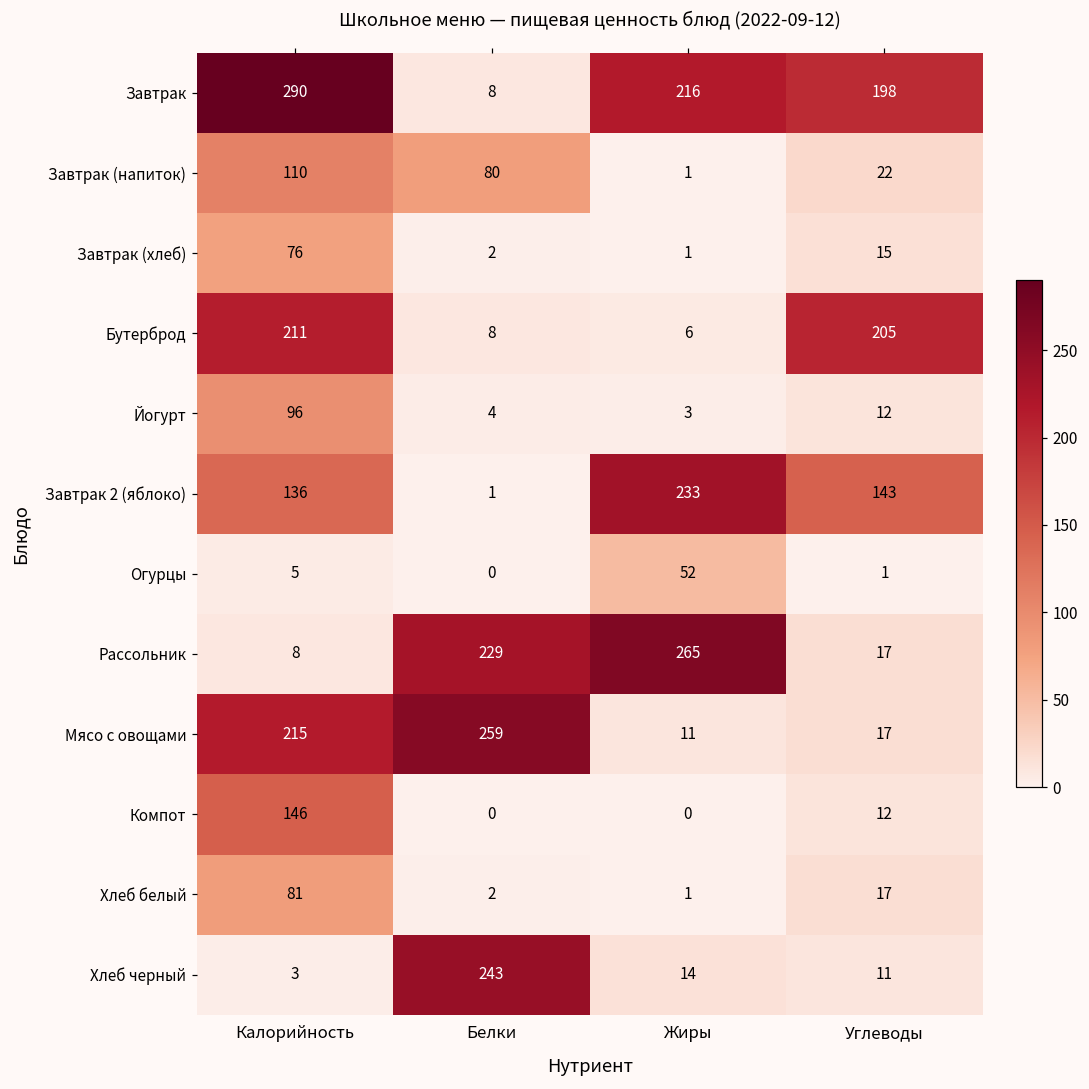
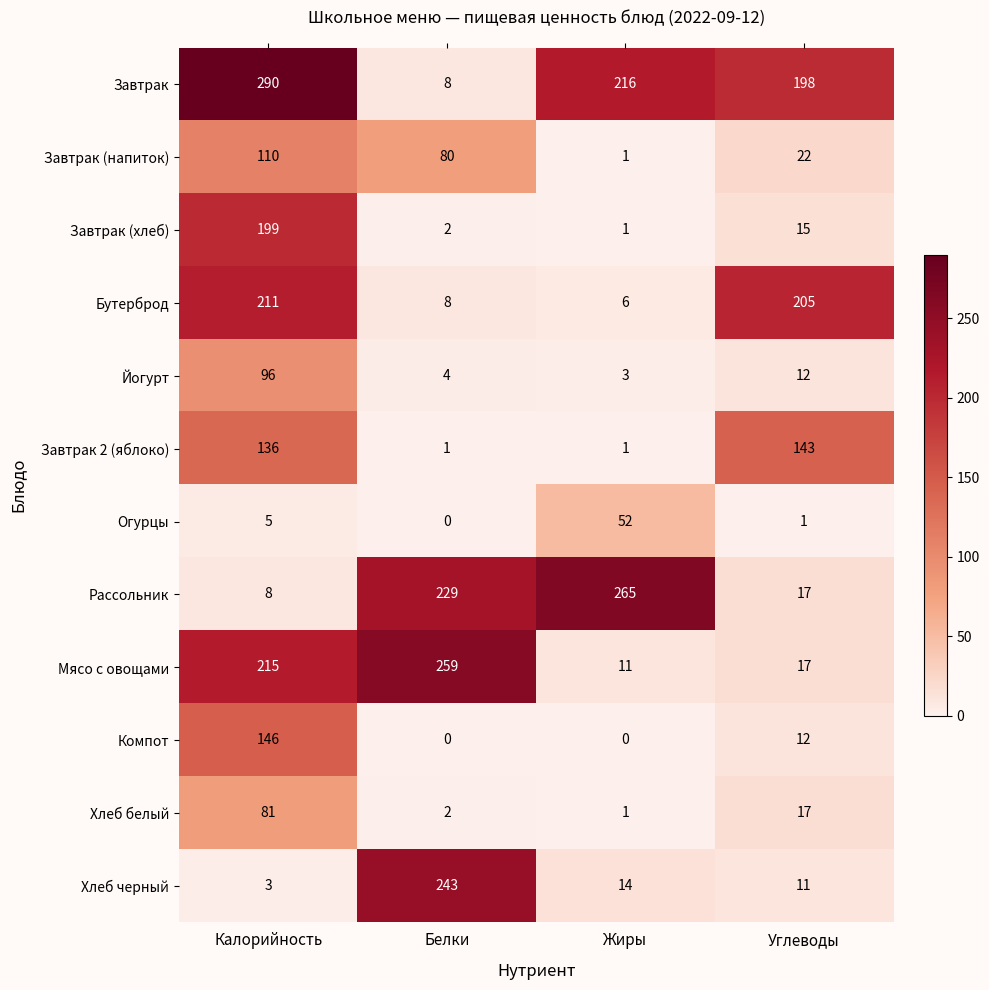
Завтрак (хлеб), Калорийность: 76 -> 199
Завтрак 2 (яблоко), Жиры: 233 -> 1
